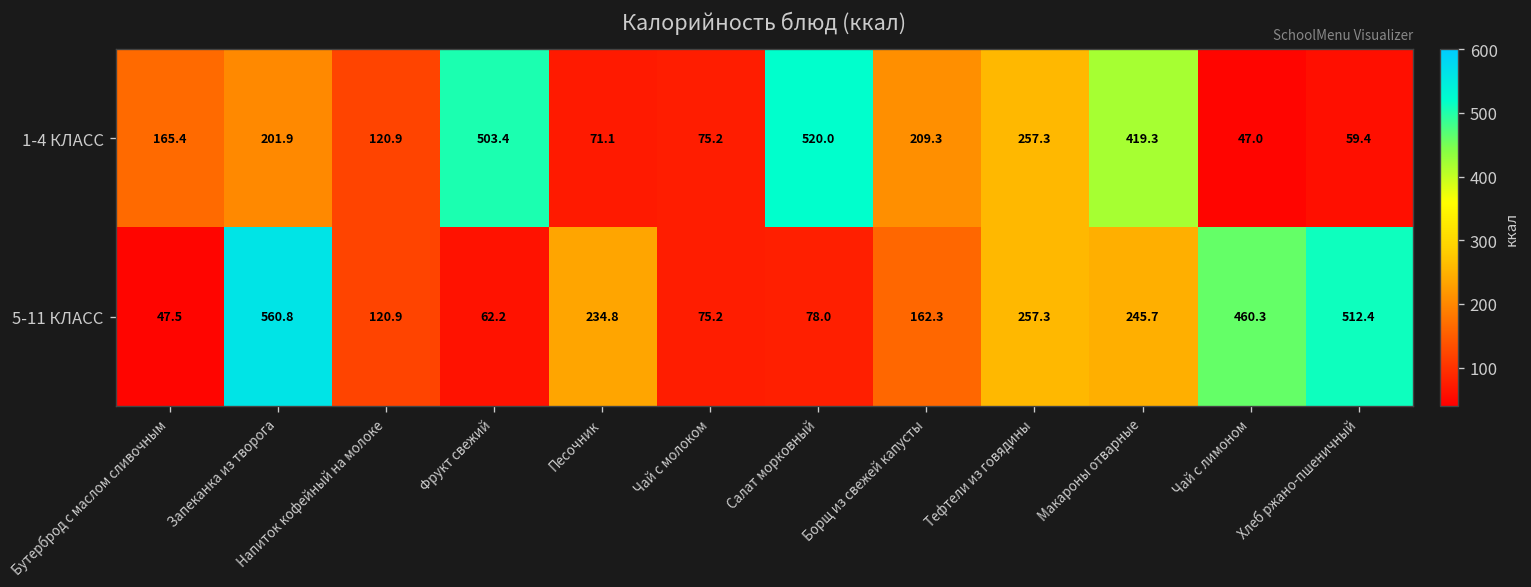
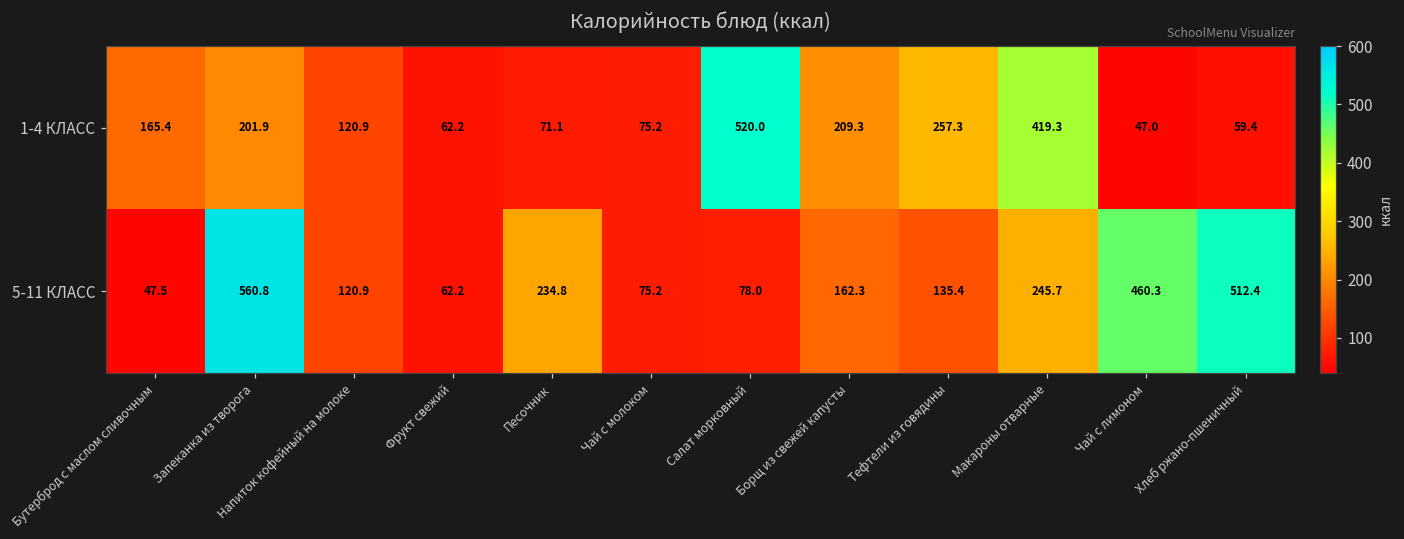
1-4 КЛАСС, Фрукт свежий: 503.4 -> 62.2
5-11 КЛАСС, Тефтели из говядины: 257.3 -> 135.4
